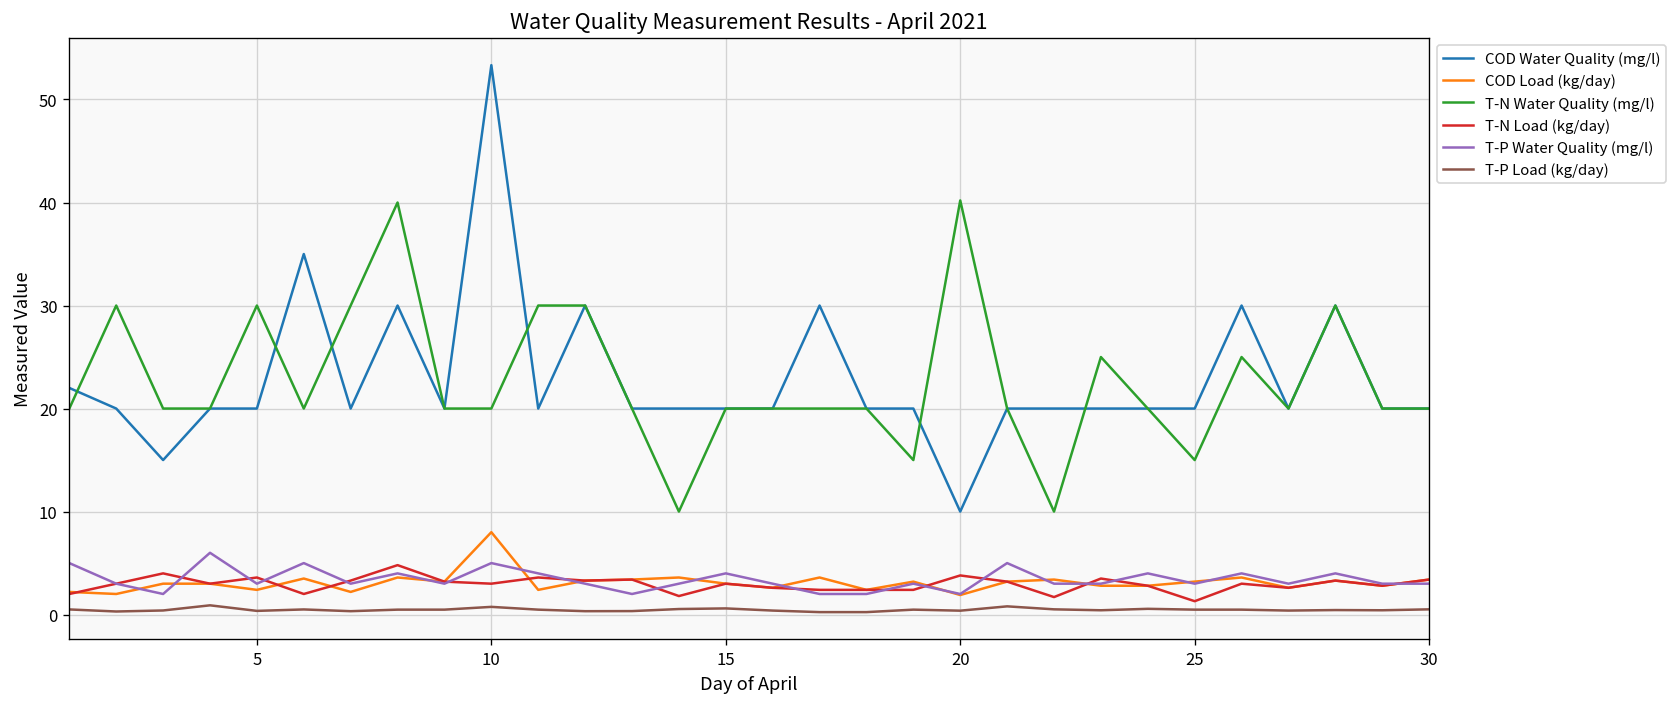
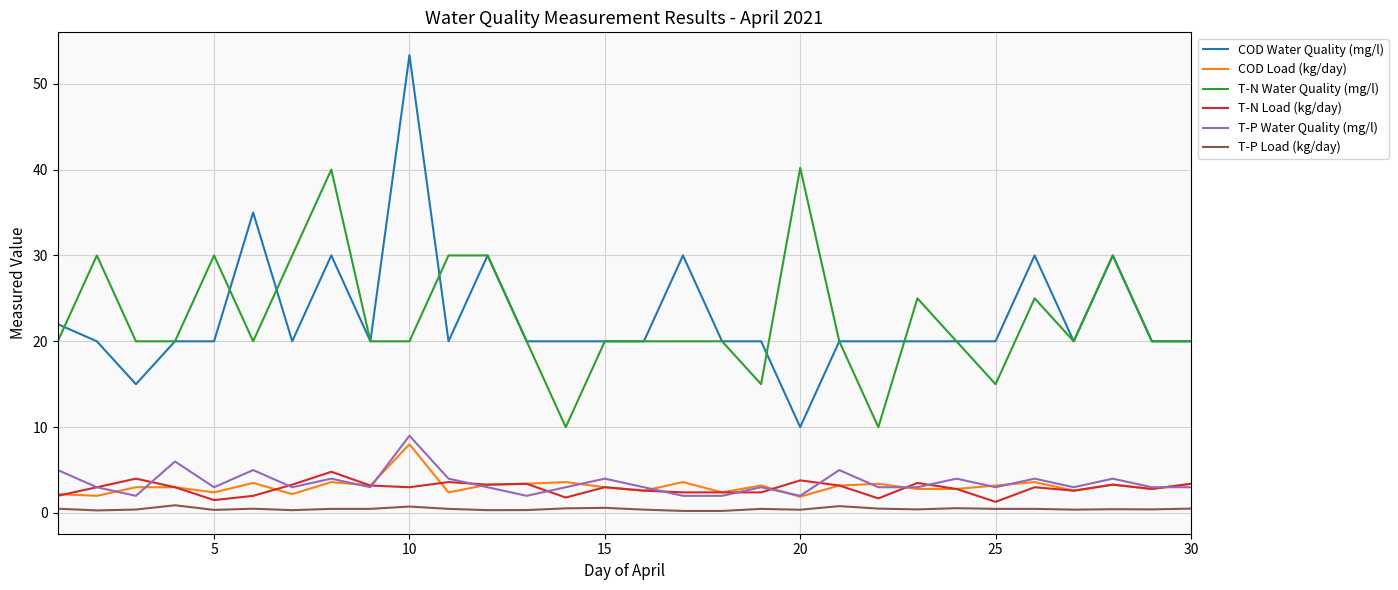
T-N Load (kg/day), 5: 4 -> 2
T-P Water Quality (mg/l), 10: 5 -> 9
